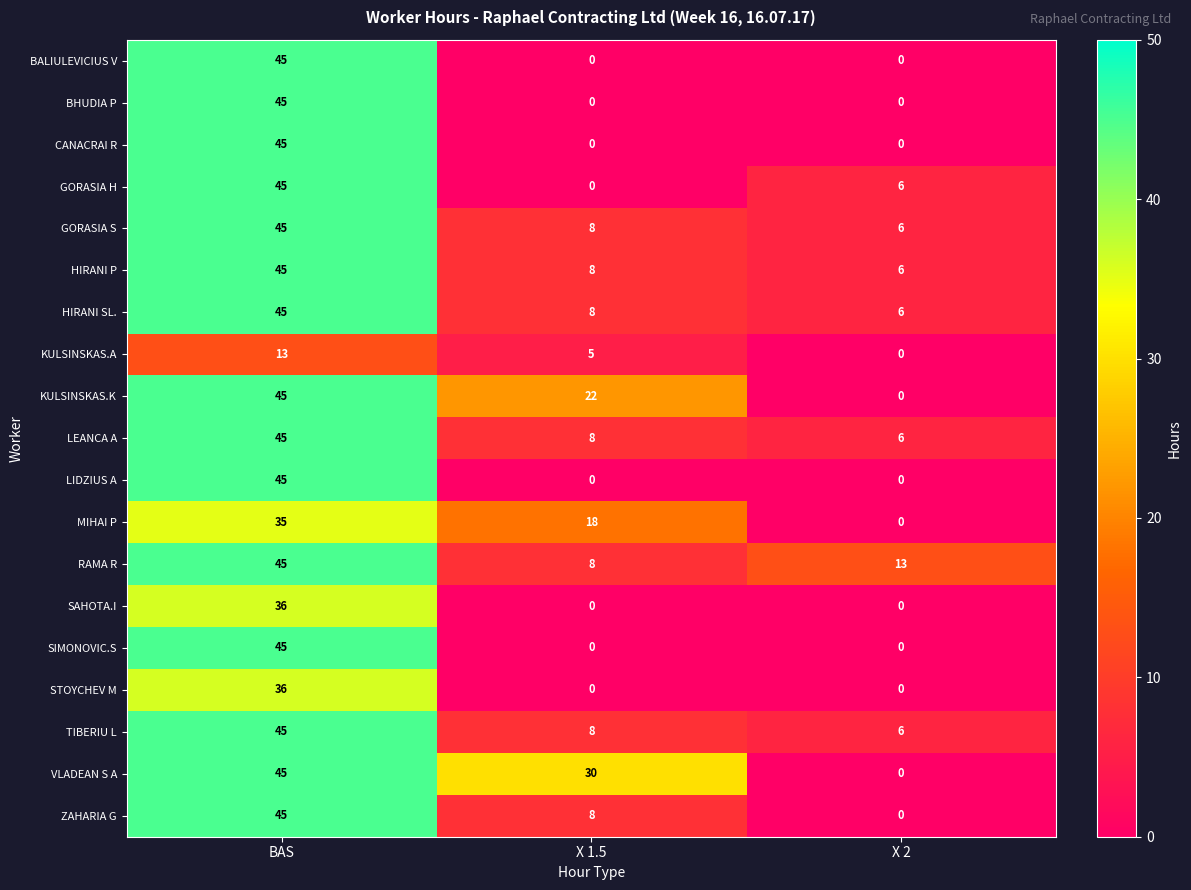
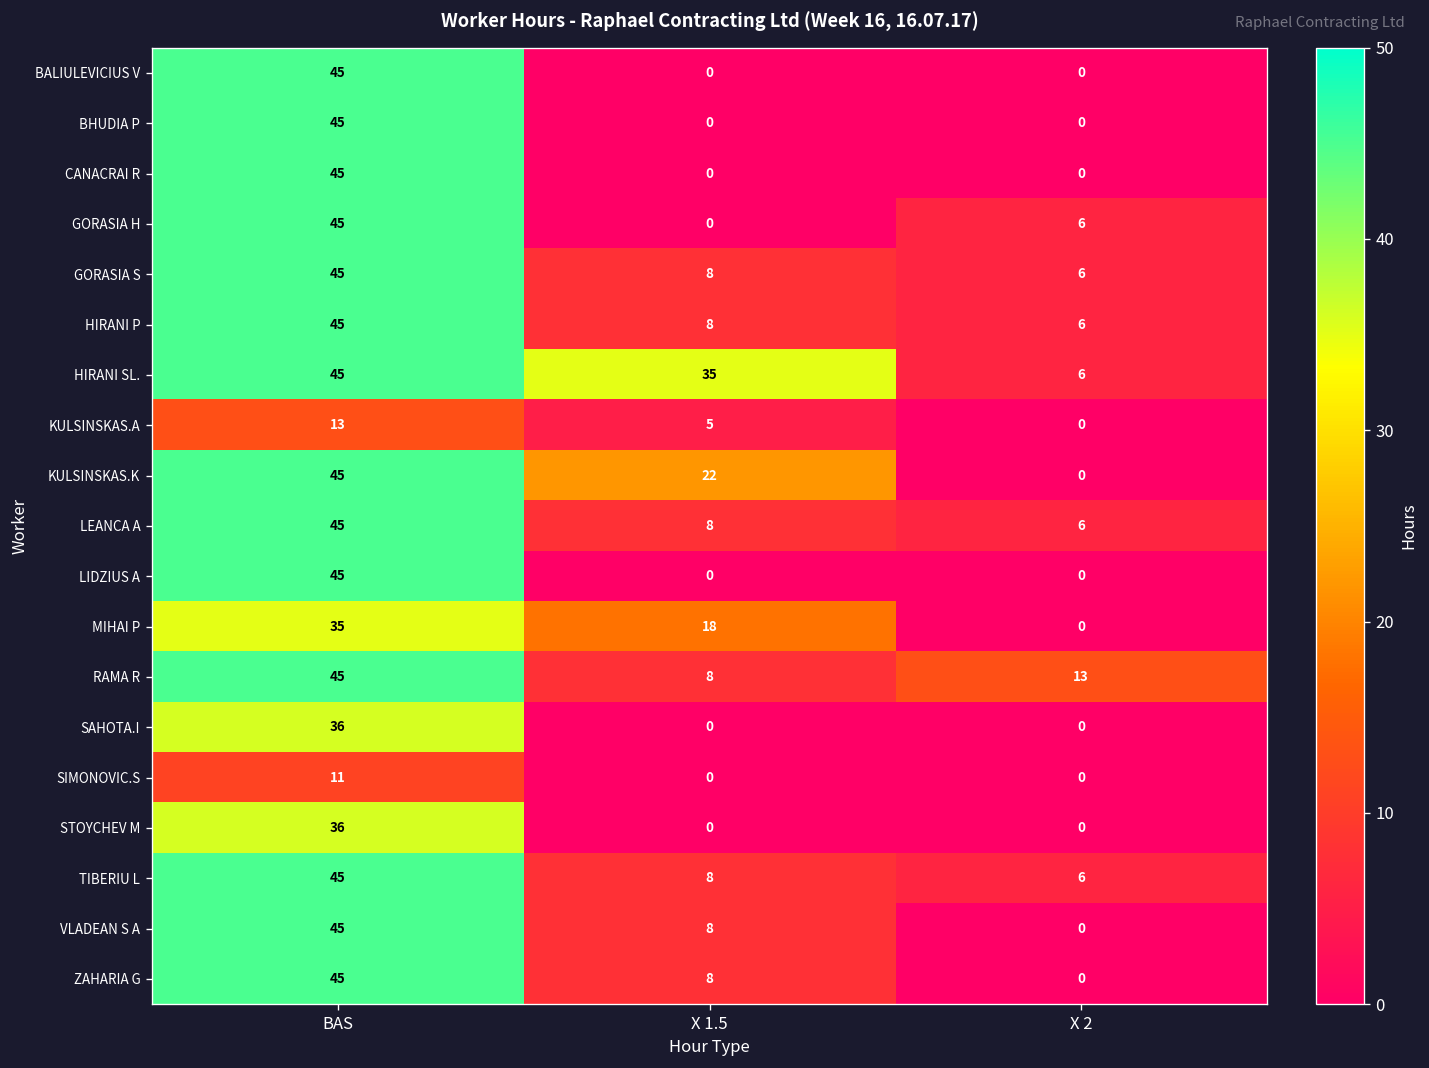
HIRANI SL., X 1.5: 8 -> 35
SIMONOVIC.S, BAS: 45 -> 11
VLADEAN S A, X 1.5: 30 -> 8
